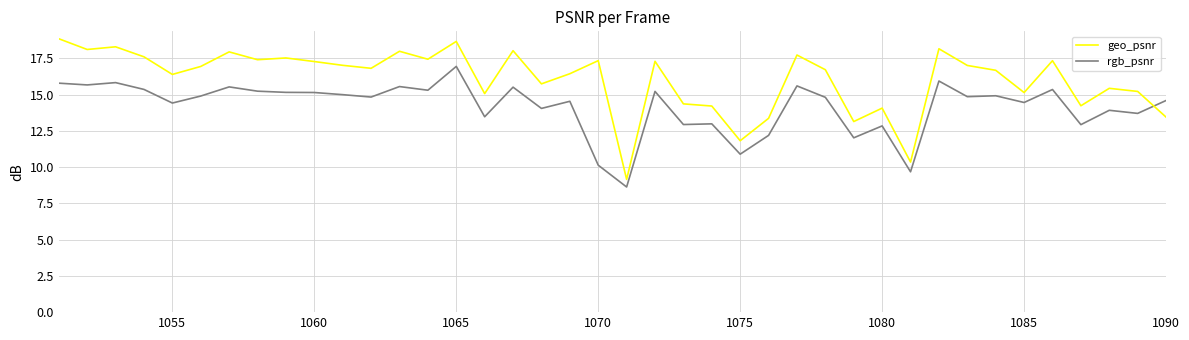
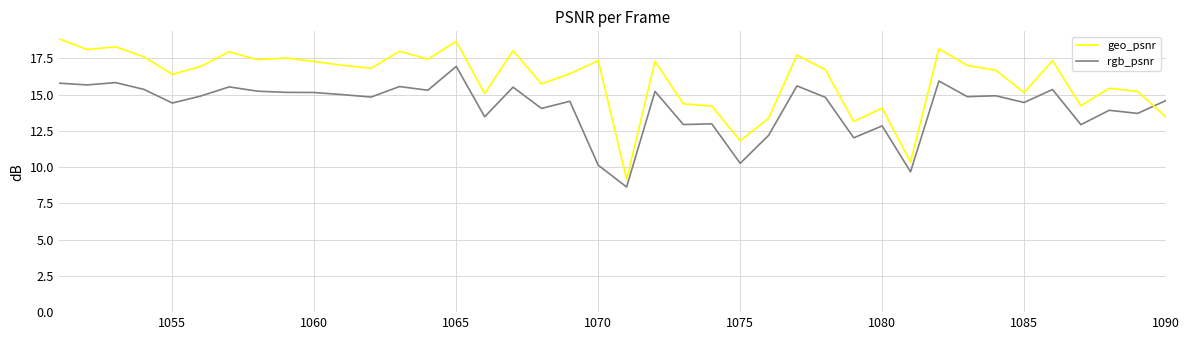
rgb_psnr, 1075: 10.9 -> 10.3
